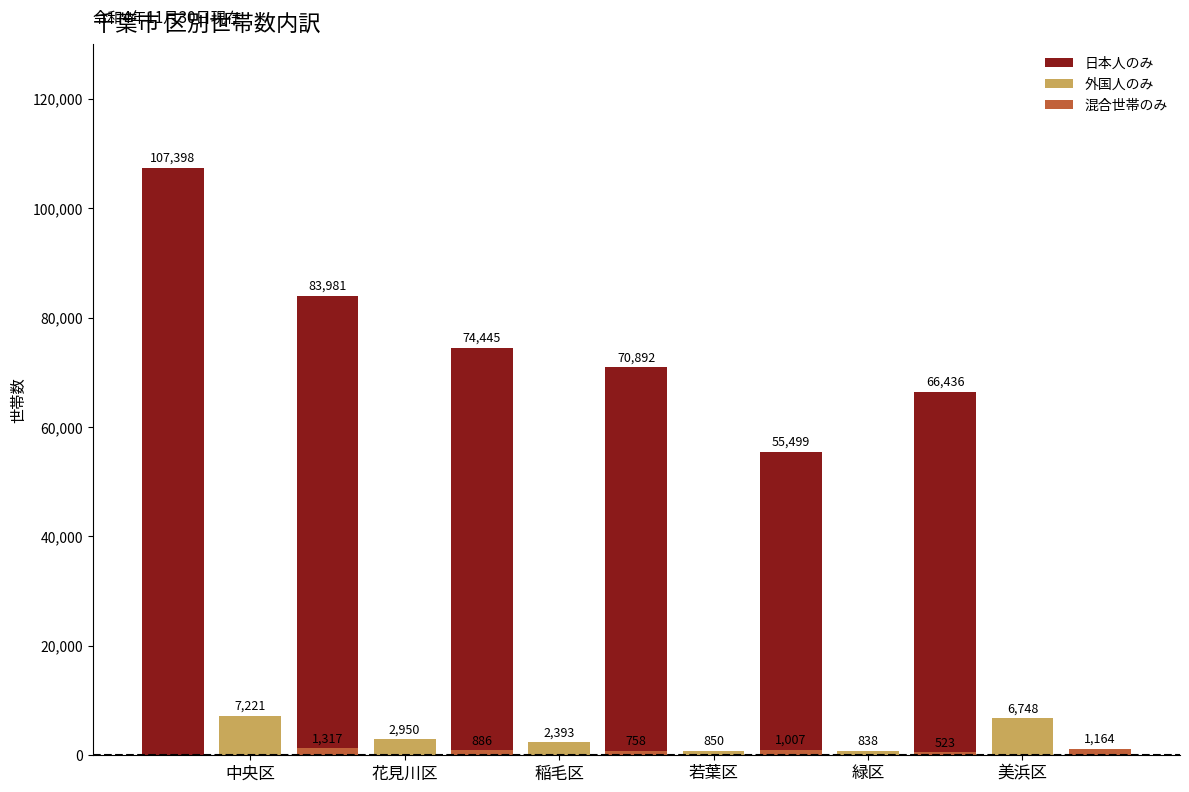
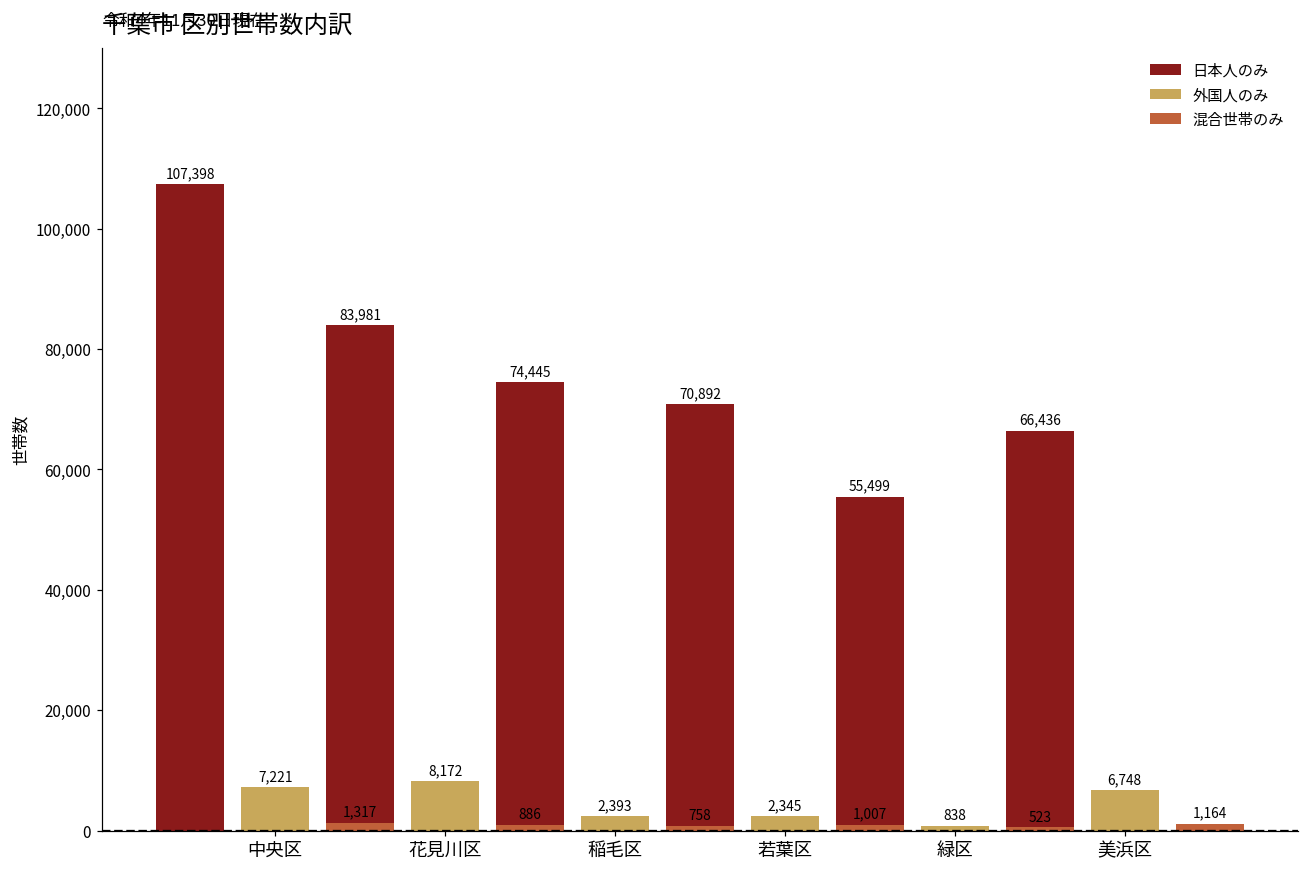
外国人のみ, 花見川区: 2,950 -> 8,172
外国人のみ, 若葉区: 850 -> 2,345
